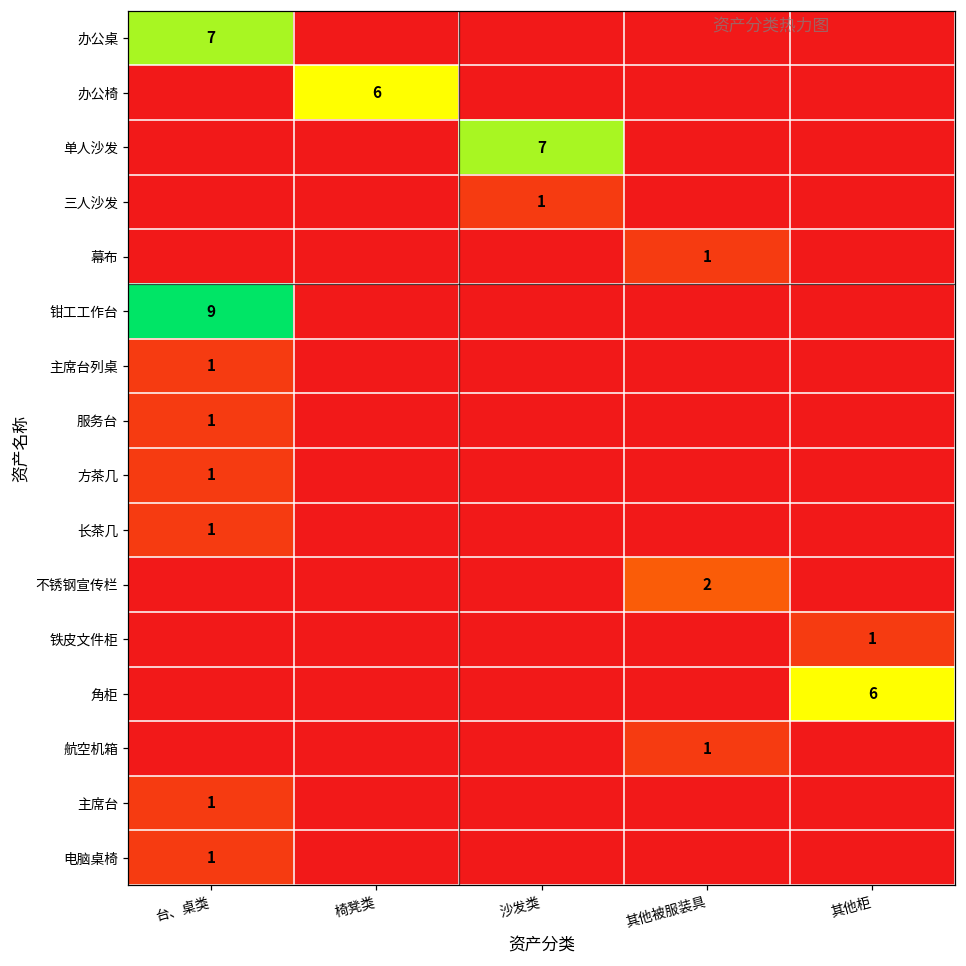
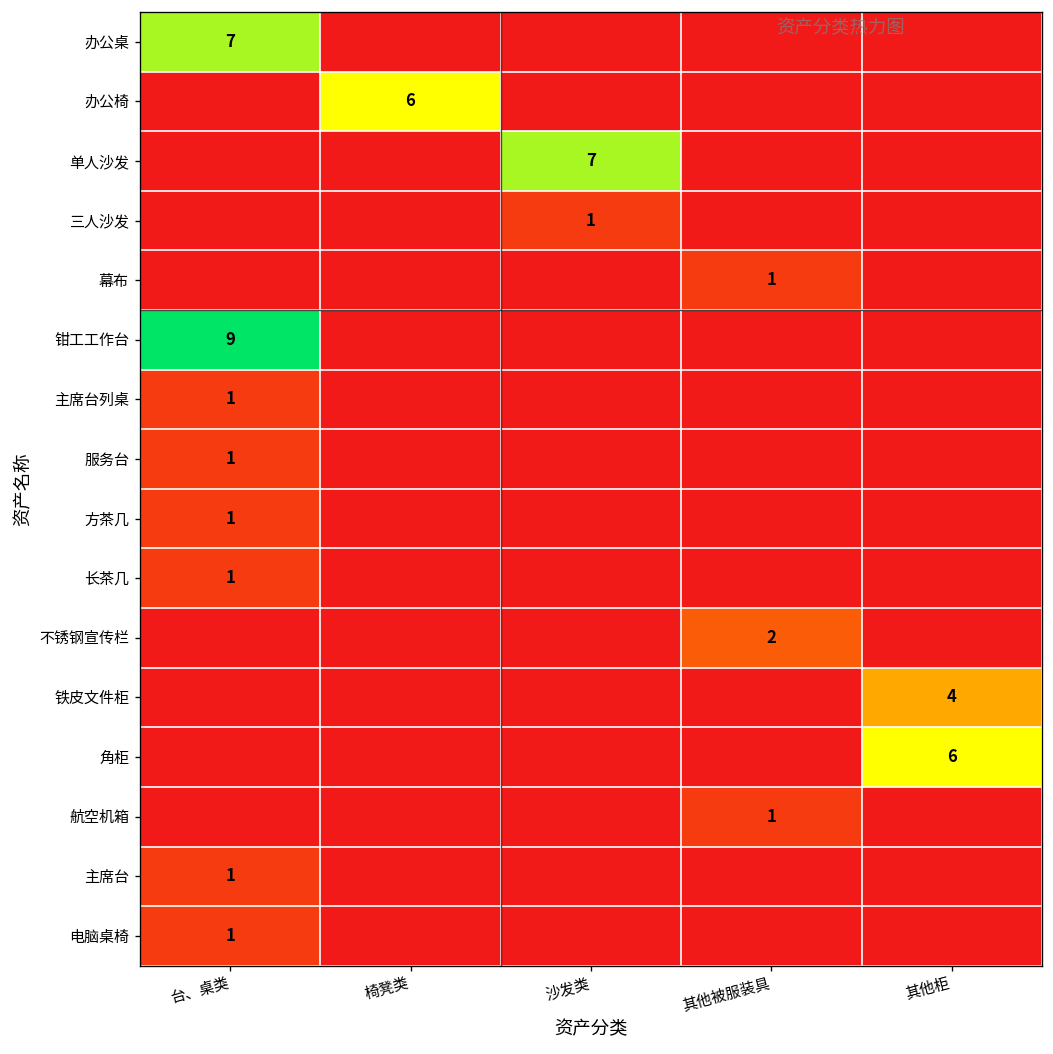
铁皮文件柜, 其他柜: 1 -> 4
